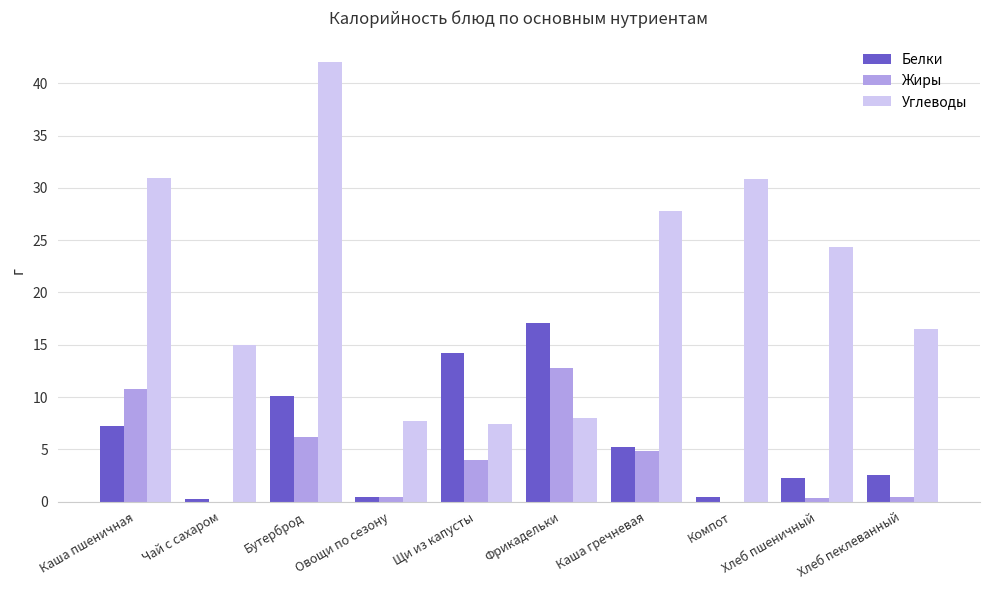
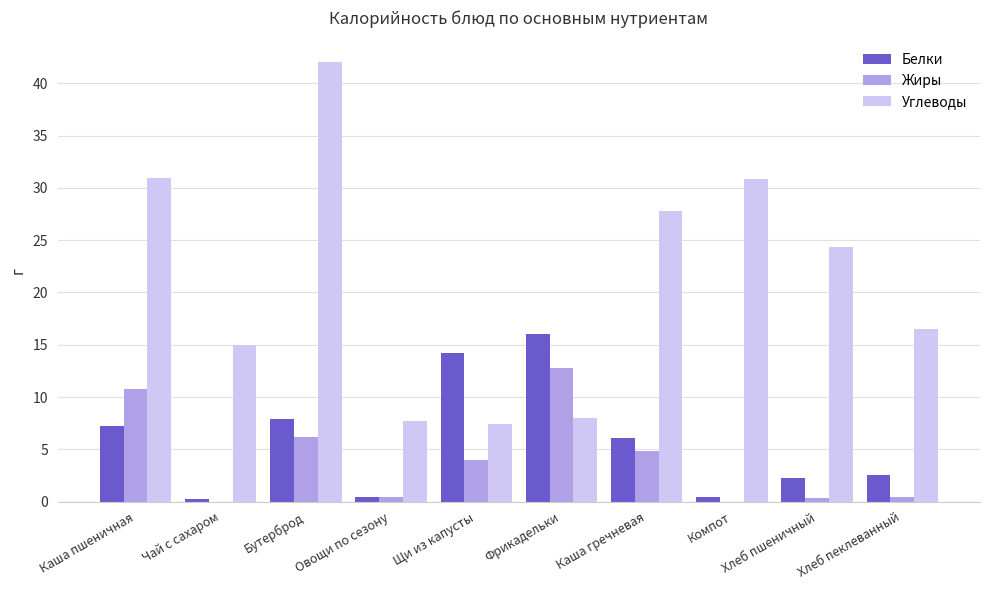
Белки, Бутерброд: 10.1 -> 7.9
Белки, Фрикадельки: 17.1 -> 16.0
Белки, Каша гречневая: 5.2 -> 6.1
